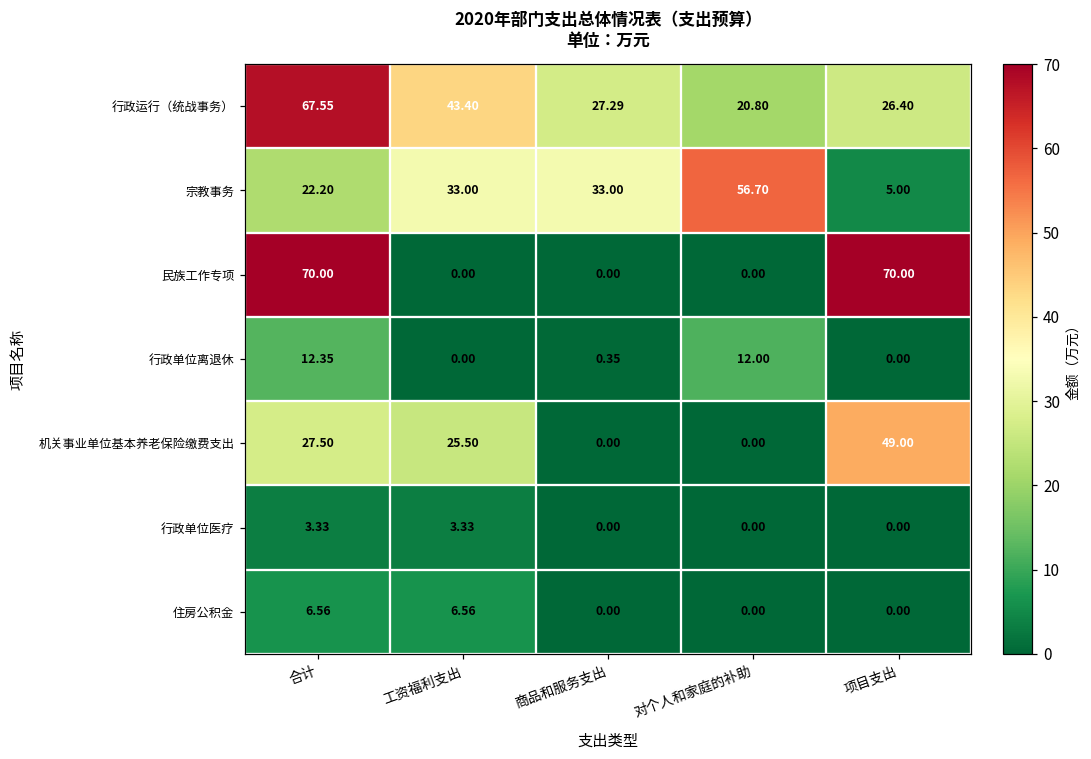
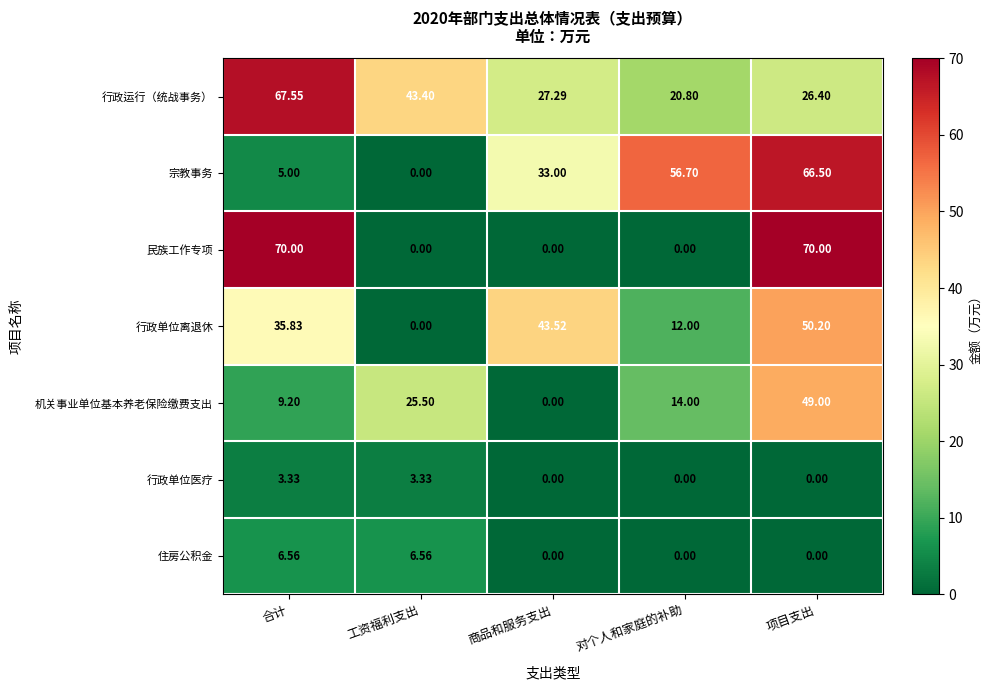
宗教事务, 合计: 22.20 -> 5.00
宗教事务, 工资福利支出: 33.00 -> 0.00
宗教事务, 项目支出: 5.00 -> 66.50
行政单位离退休, 合计: 12.35 -> 35.83
行政单位离退休, 商品和服务支出: 0.35 -> 43.52
行政单位离退休, 项目支出: 0.00 -> 50.20
机关事业单位基本养老保险缴费支出, 合计: 27.50 -> 9.20
机关事业单位基本养老保险缴费支出, 对个人和家庭的补助: 0.00 -> 14.00
